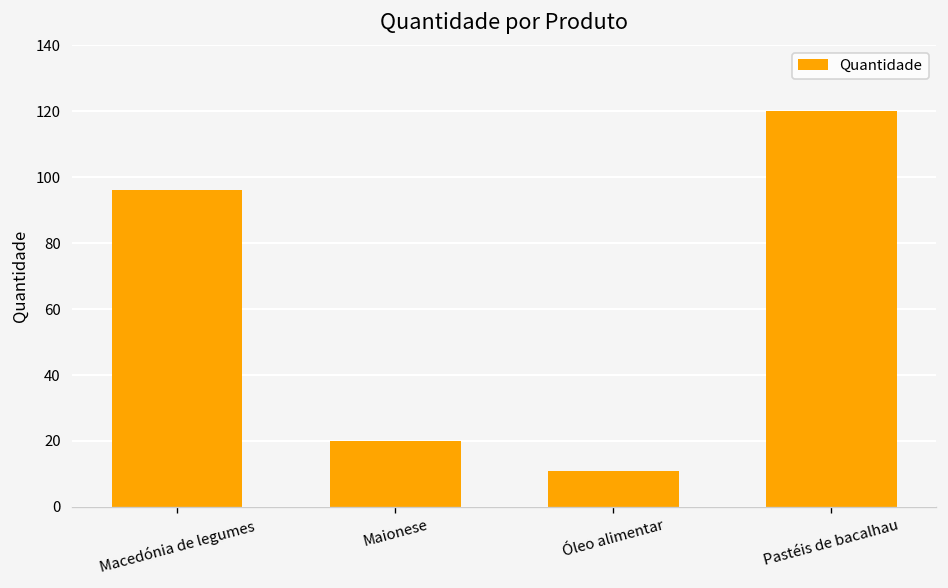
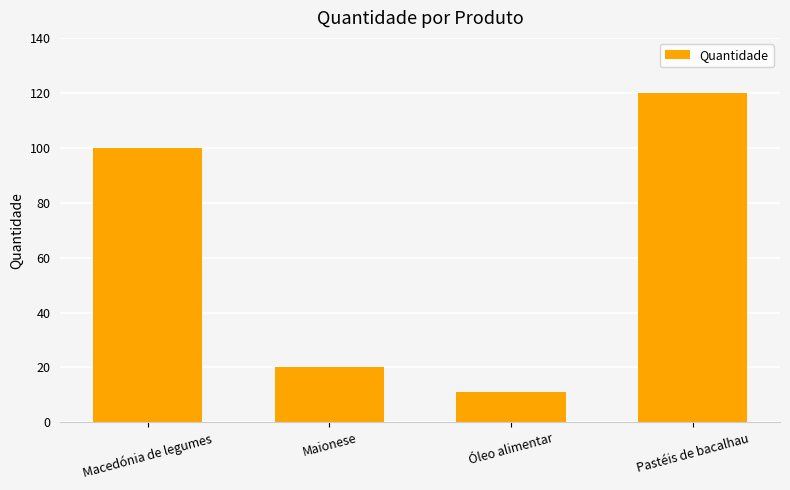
Macedónia de legumes: 96 -> 100
